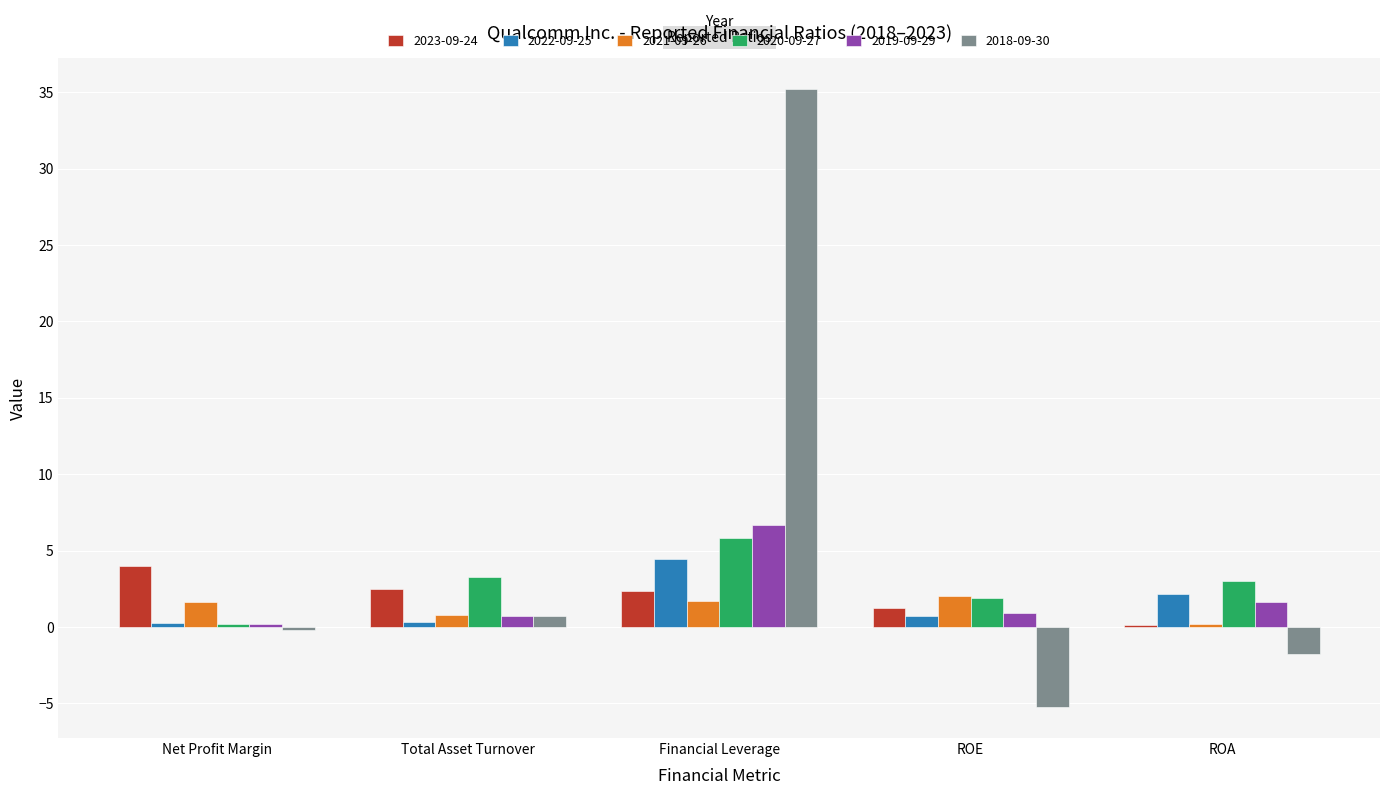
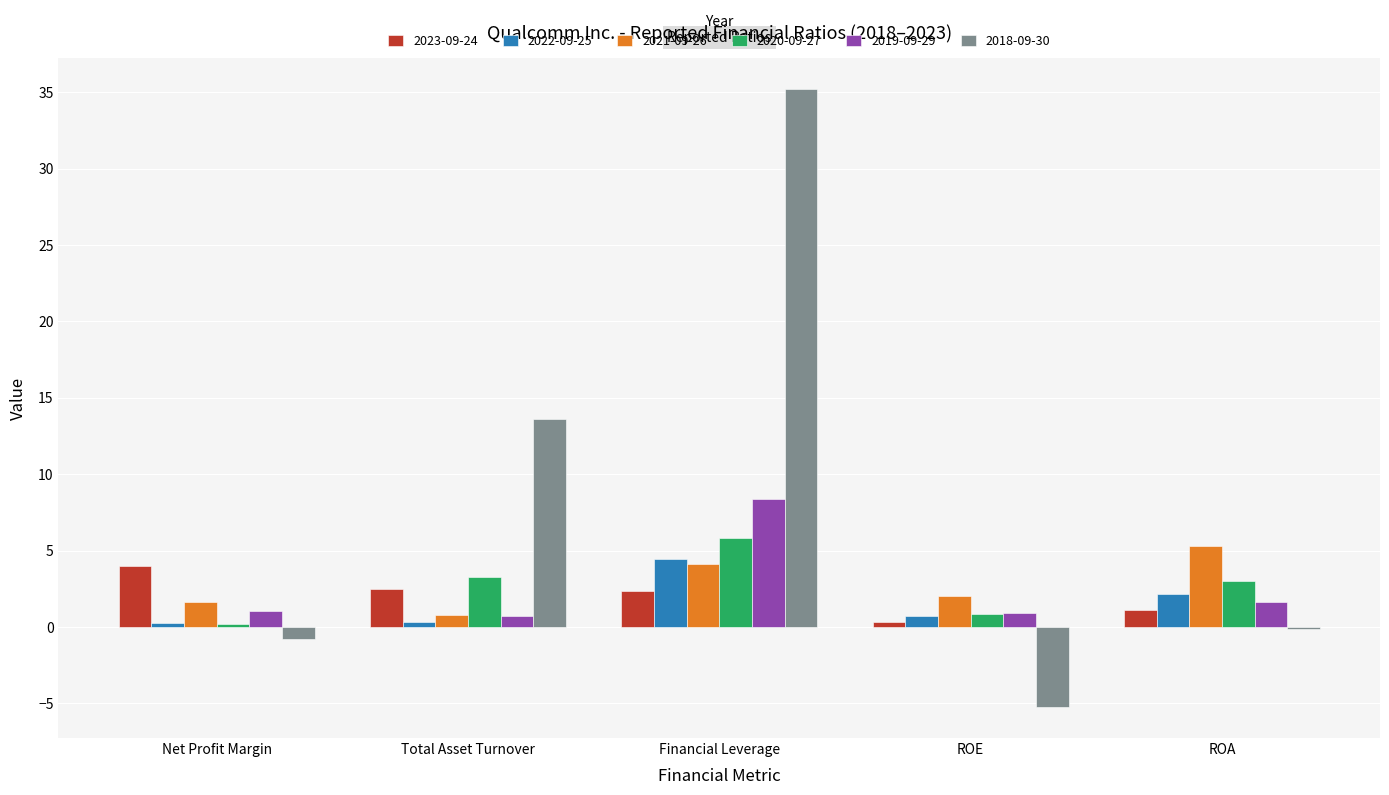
2019-09-29, Net Profit Margin: 0.2 -> 1.0
2018-09-30, Net Profit Margin: -0.2 -> -0.8
2018-09-30, Total Asset Turnover: 0.7 -> 13.6
2021-09-26, Financial Leverage: 1.7 -> 4.1
2019-09-29, Financial Leverage: 6.7 -> 8.4
2023-09-24, ROE: 1.3 -> 0.3
2020-09-27, ROE: 1.9 -> 0.9
2023-09-24, ROA: 0.1 -> 1.1
2021-09-26, ROA: 0.2 -> 5.3
2018-09-30, ROA: -1.8 -> -0.1
